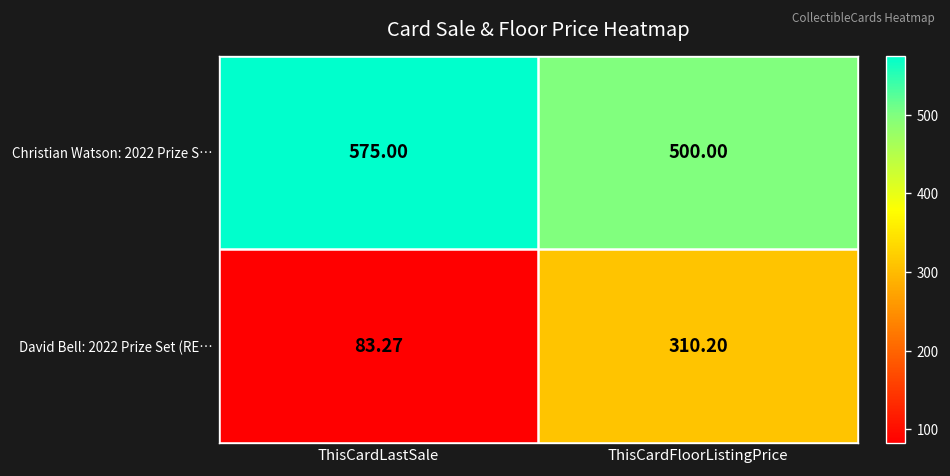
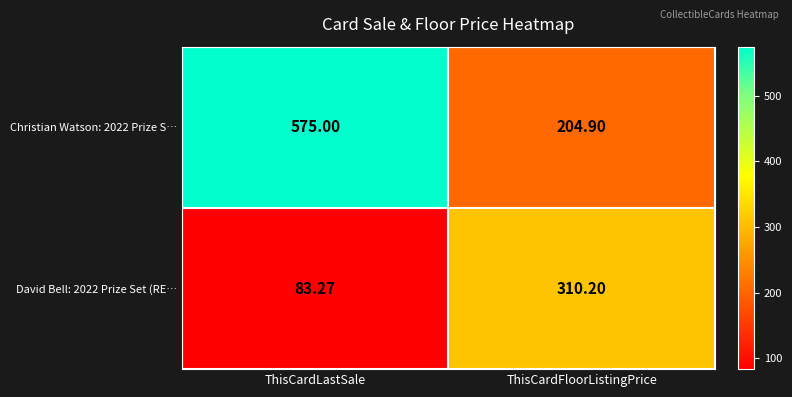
Christian Watson: 2022 Prize S…, ThisCardFloorListingPrice: 500.00 -> 204.90
